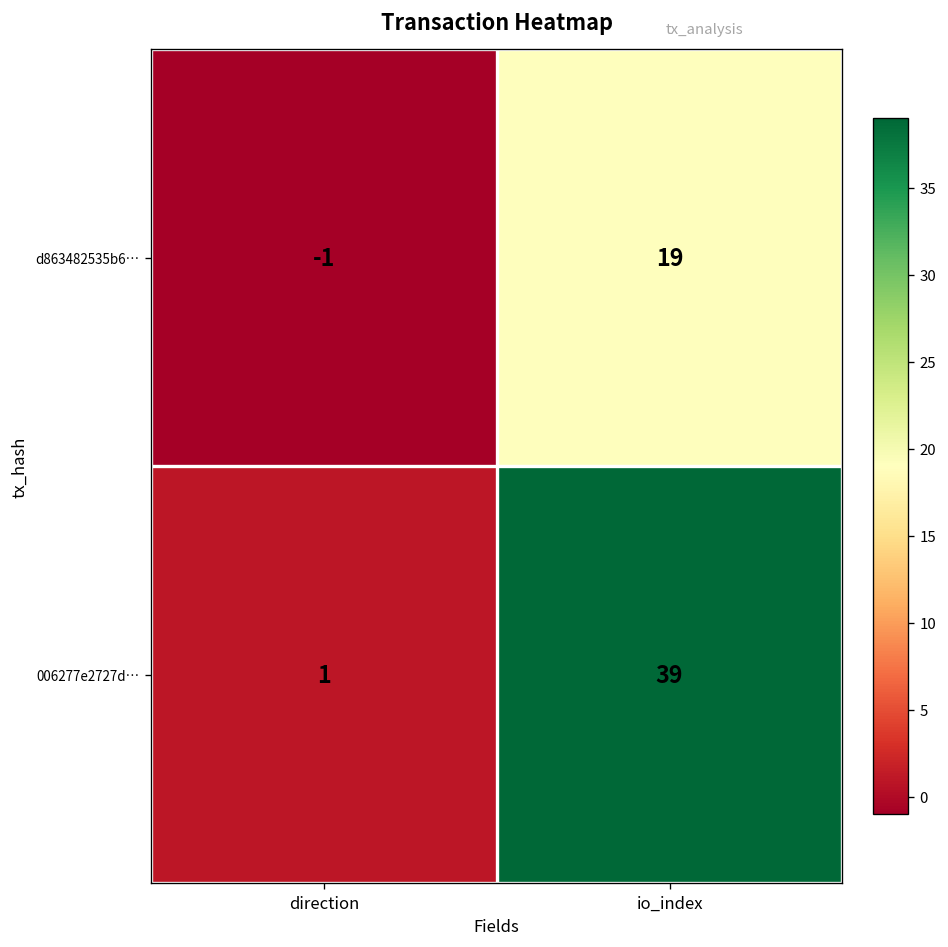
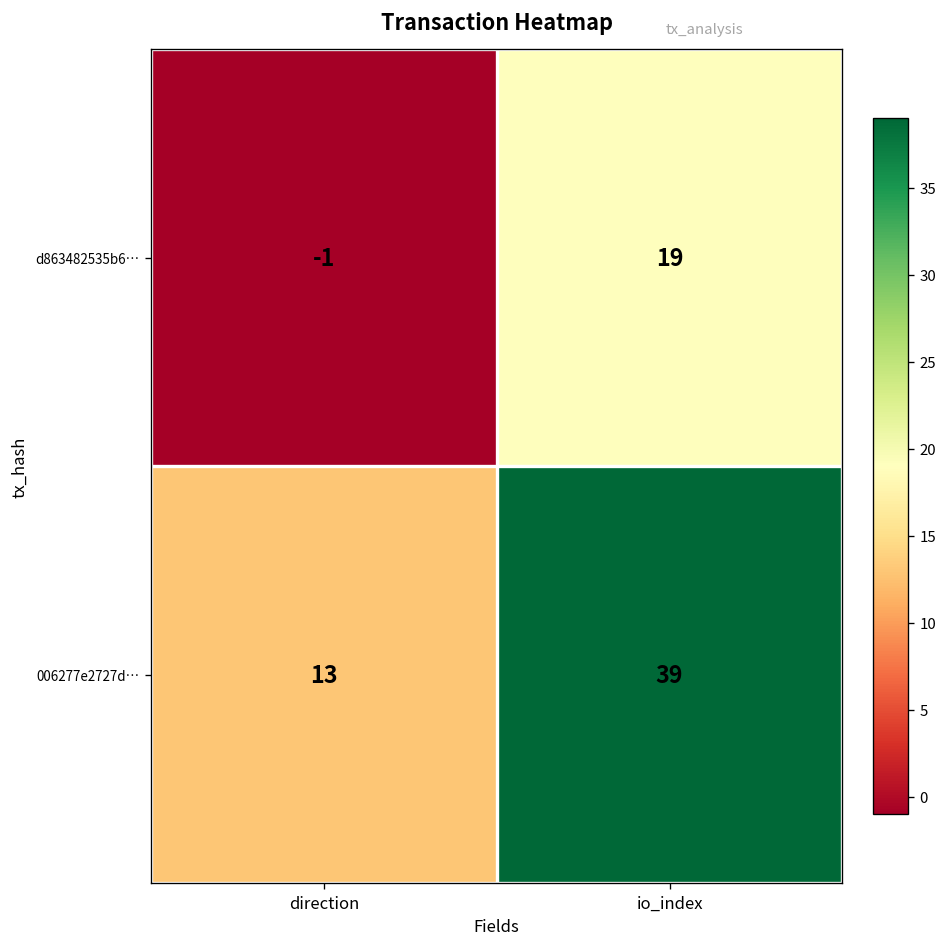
006277e2727d…, direction: 1 -> 13
